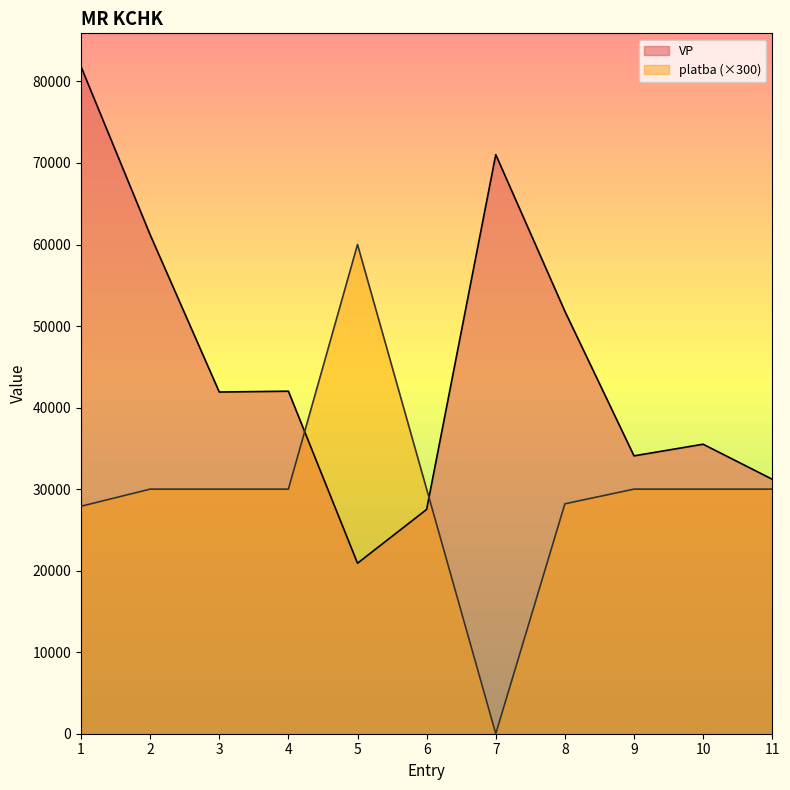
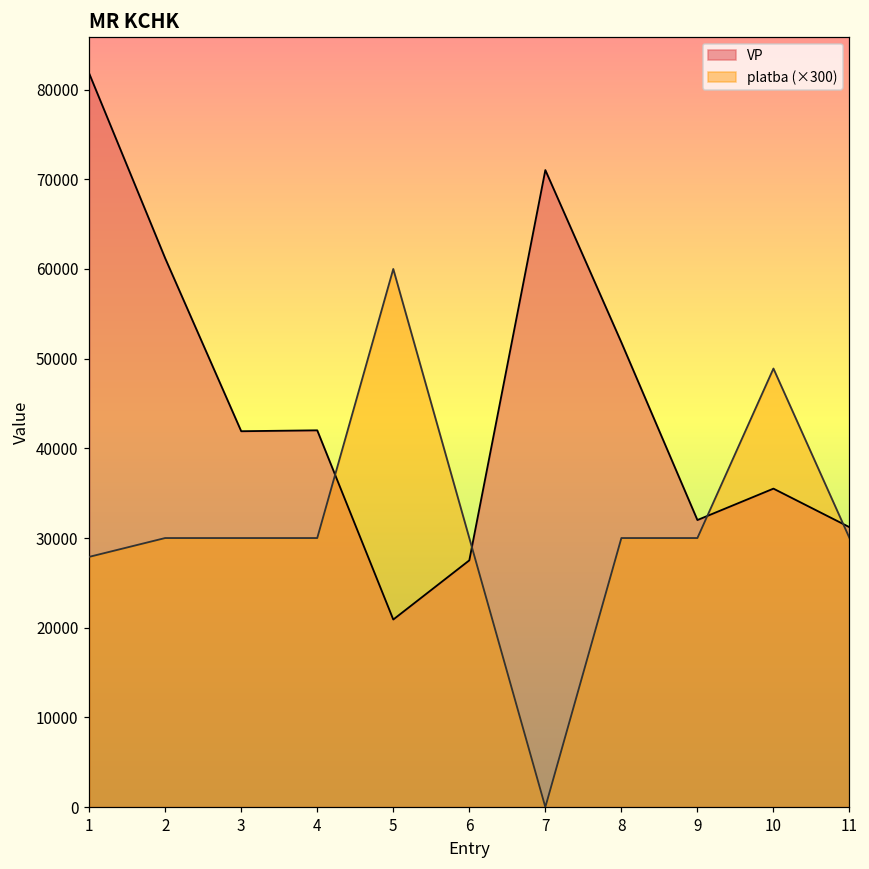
platba (×300), 8: 28000 -> 30000
VP, 9: 34000 -> 32000
platba (×300), 10: 30000 -> 49000
